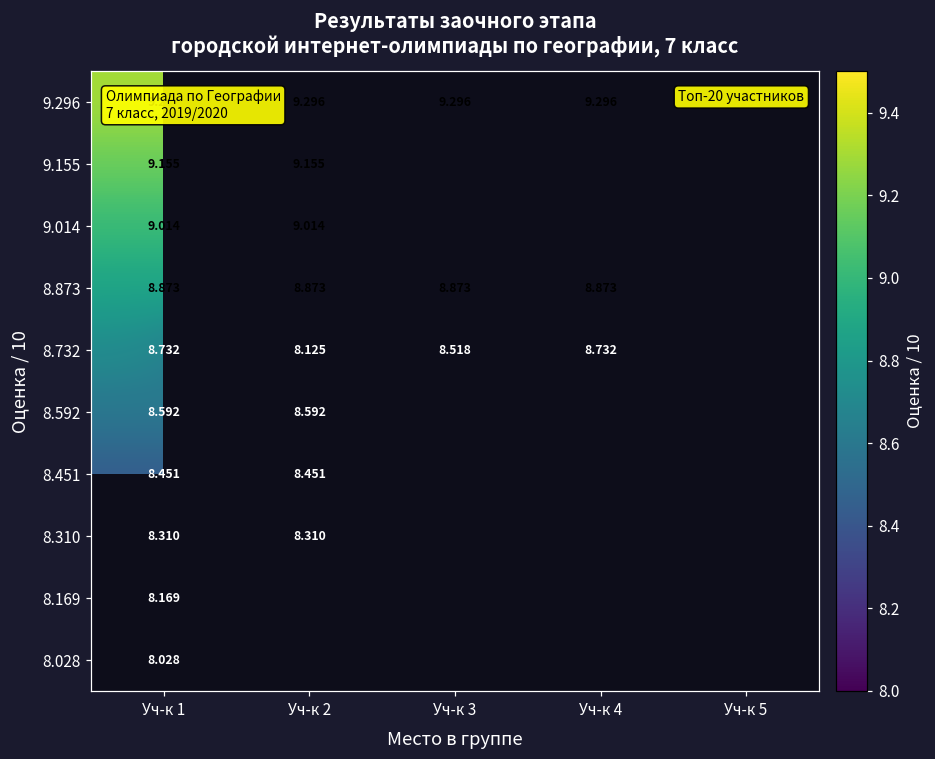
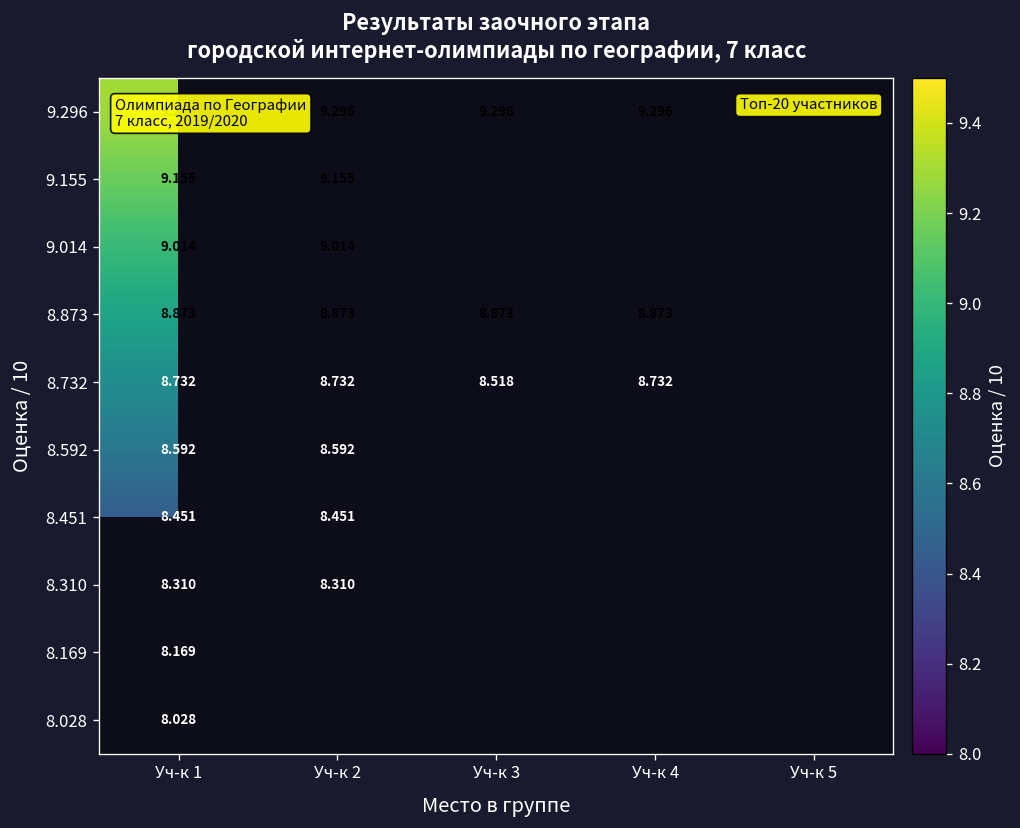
8.732, Уч-к 2: 8.125 -> 8.732
